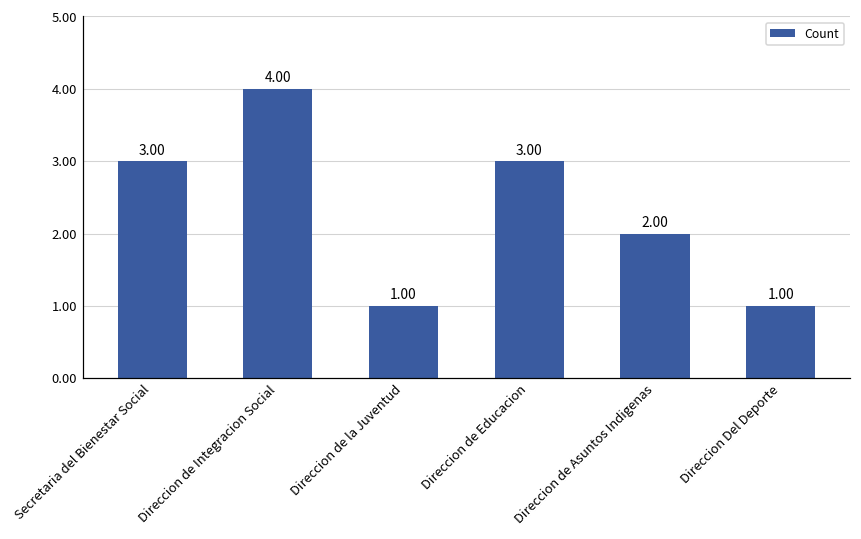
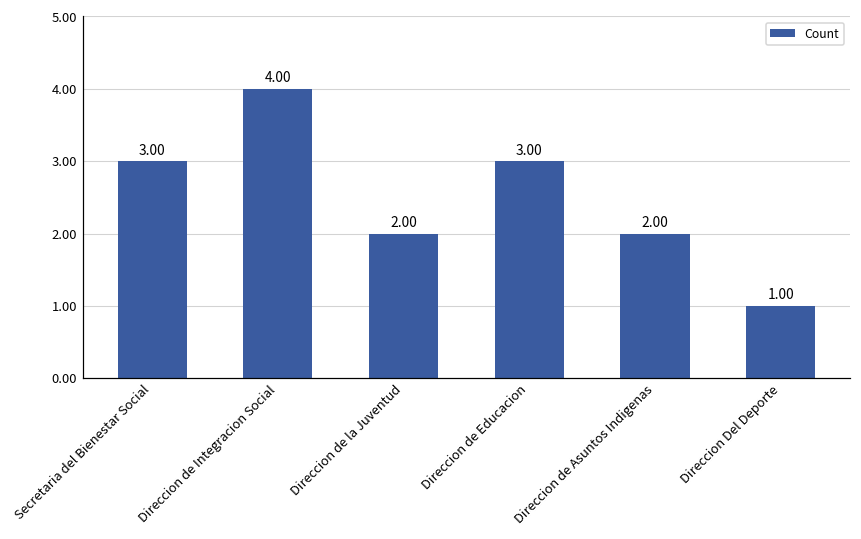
Direccion de la Juventud: 1.00 -> 2.00
